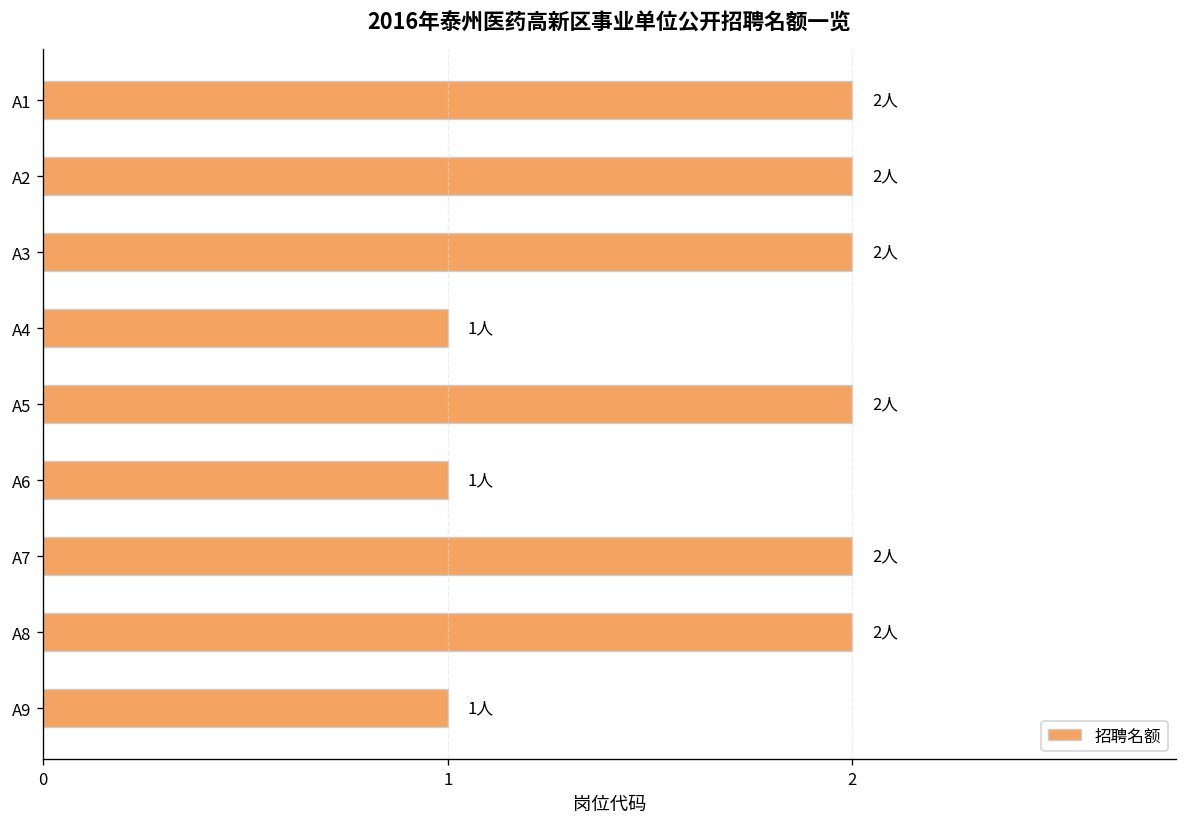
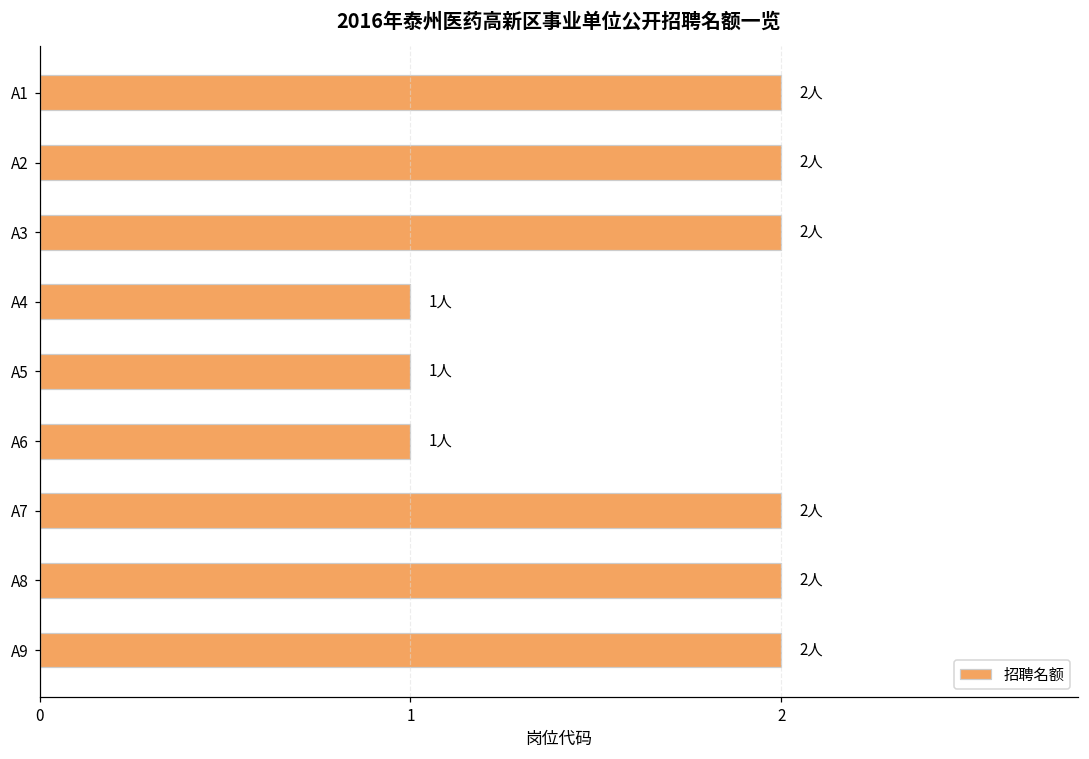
A5: 2人 -> 1人
A9: 1人 -> 2人
